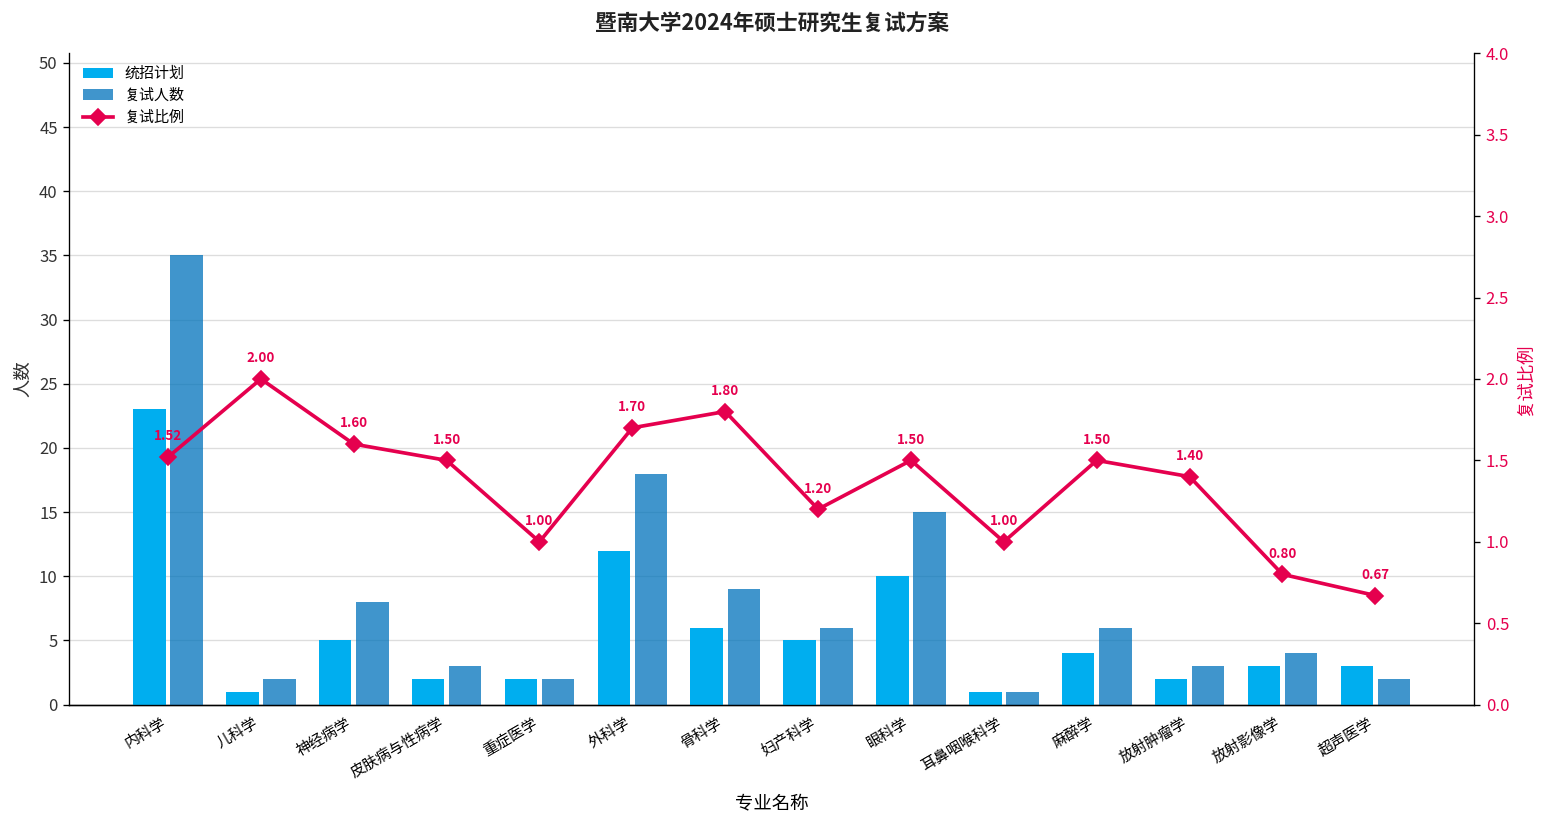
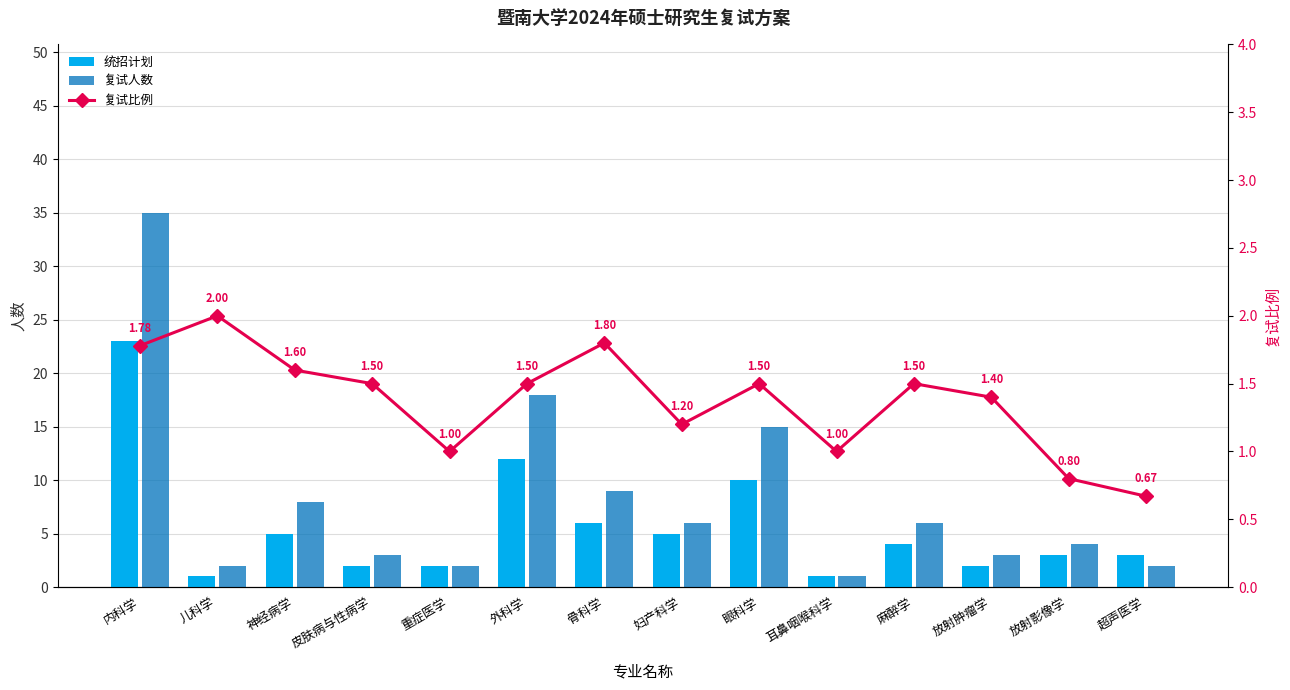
复试比例, 内科学: 1.52 -> 1.78
复试比例, 外科学: 1.70 -> 1.50
